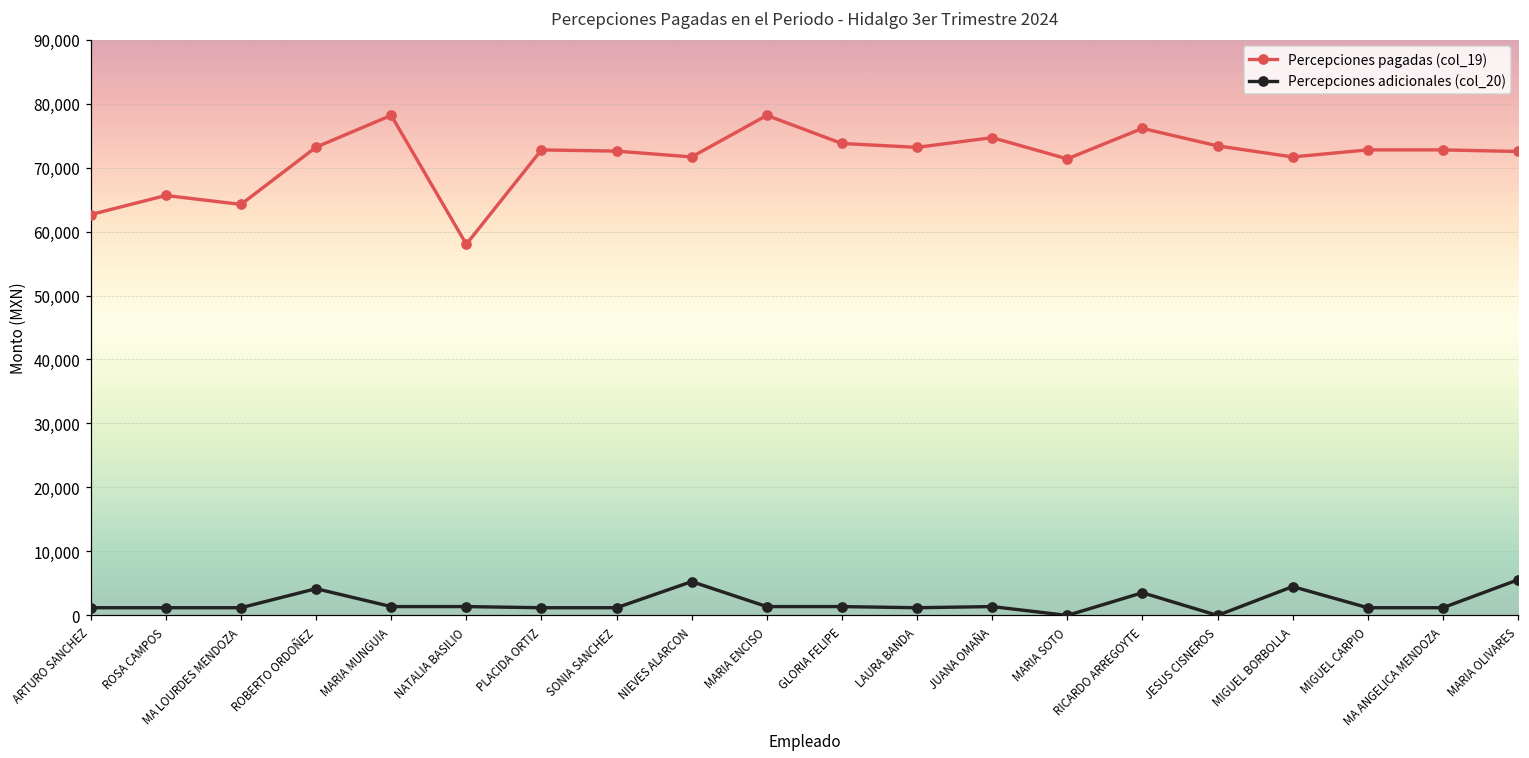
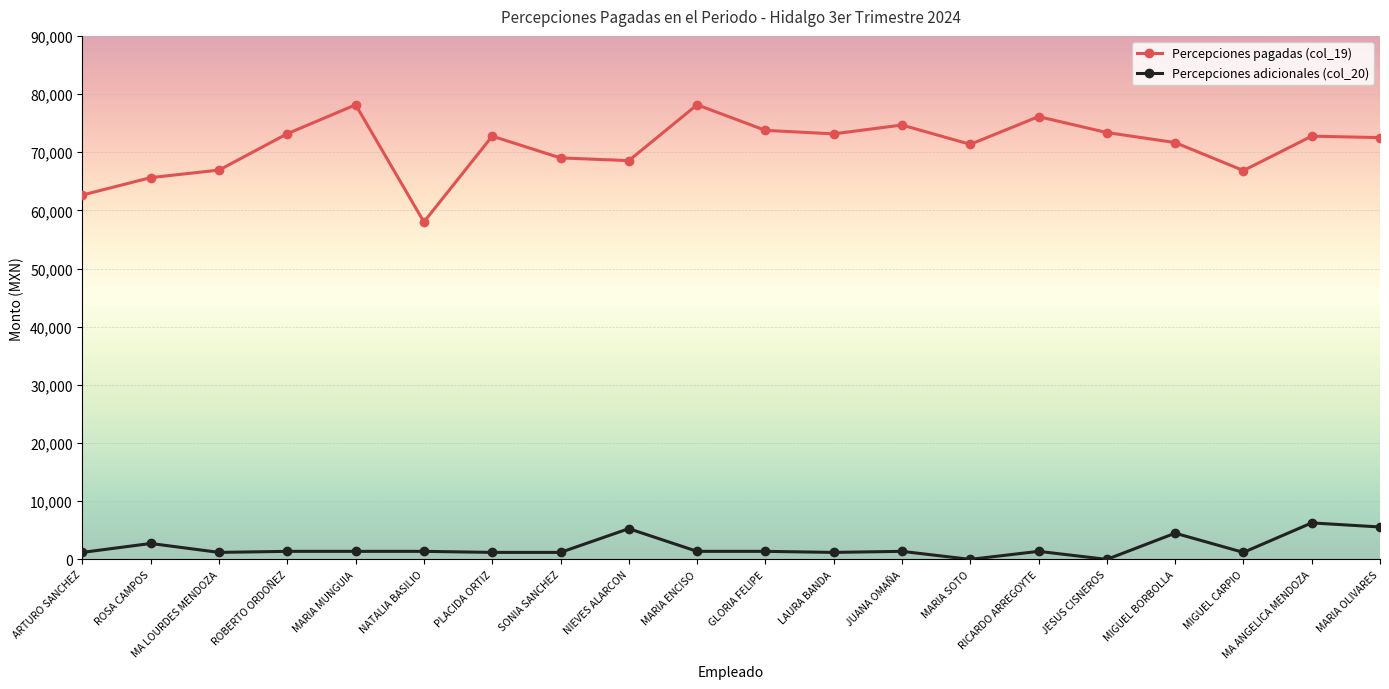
Percepciones adicionales (col_20), ROSA CAMPOS: 1,000 -> 3,000
Percepciones pagadas (col_19), MA LOURDES MENDOZA: 64,000 -> 67,000
Percepciones adicionales (col_20), ROBERTO ORDOÑEZ: 4,000 -> 1,000
Percepciones pagadas (col_19), SONIA SANCHEZ: 73,000 -> 69,000
Percepciones pagadas (col_19), NIEVES ALARCON: 72,000 -> 69,000
Percepciones adicionales (col_20), RICARDO ARREGOYTE: 4,000 -> 1,000
Percepciones pagadas (col_19), MIGUEL CARPIO: 73,000 -> 67,000
Percepciones adicionales (col_20), MA ANGELICA MENDOZA: 1,000 -> 6,000
